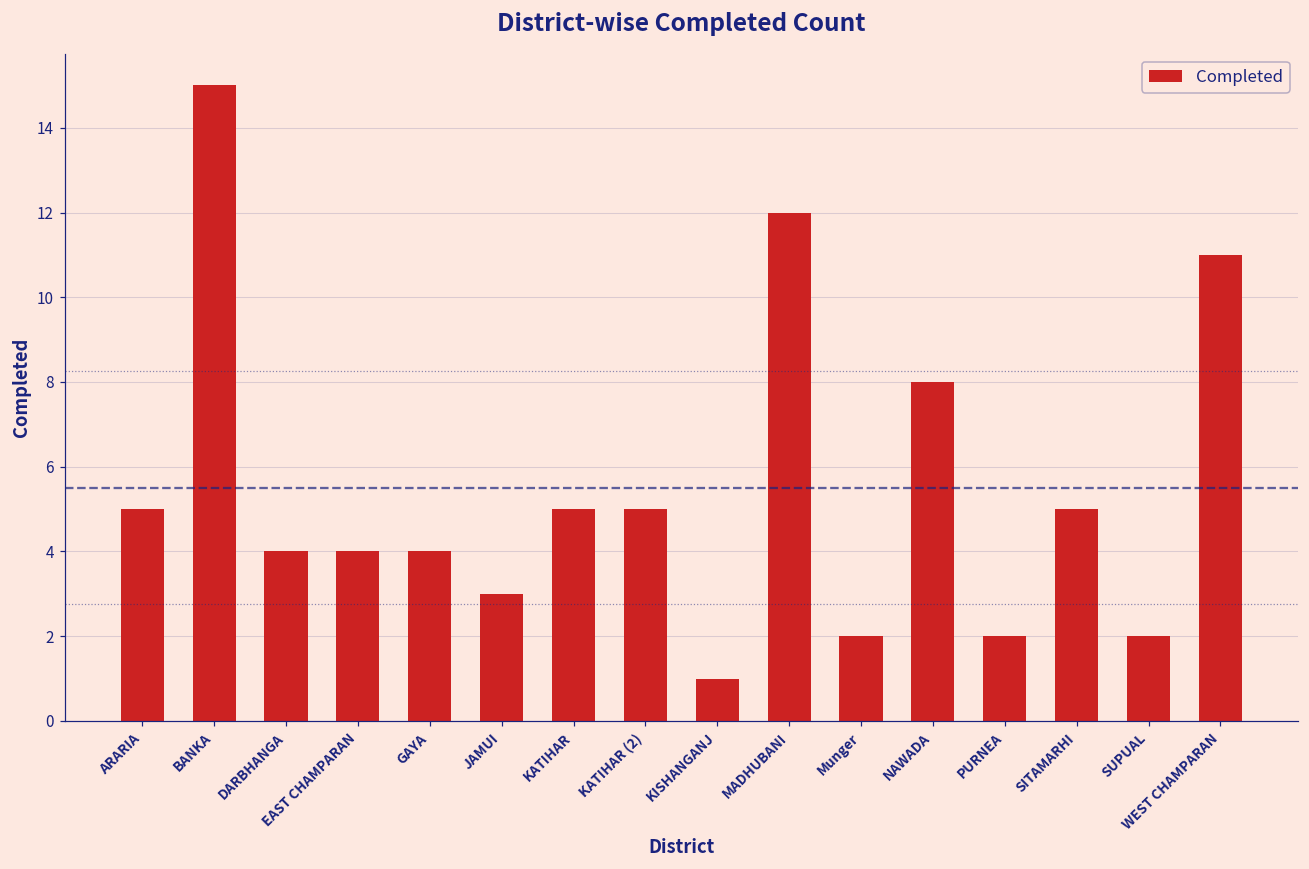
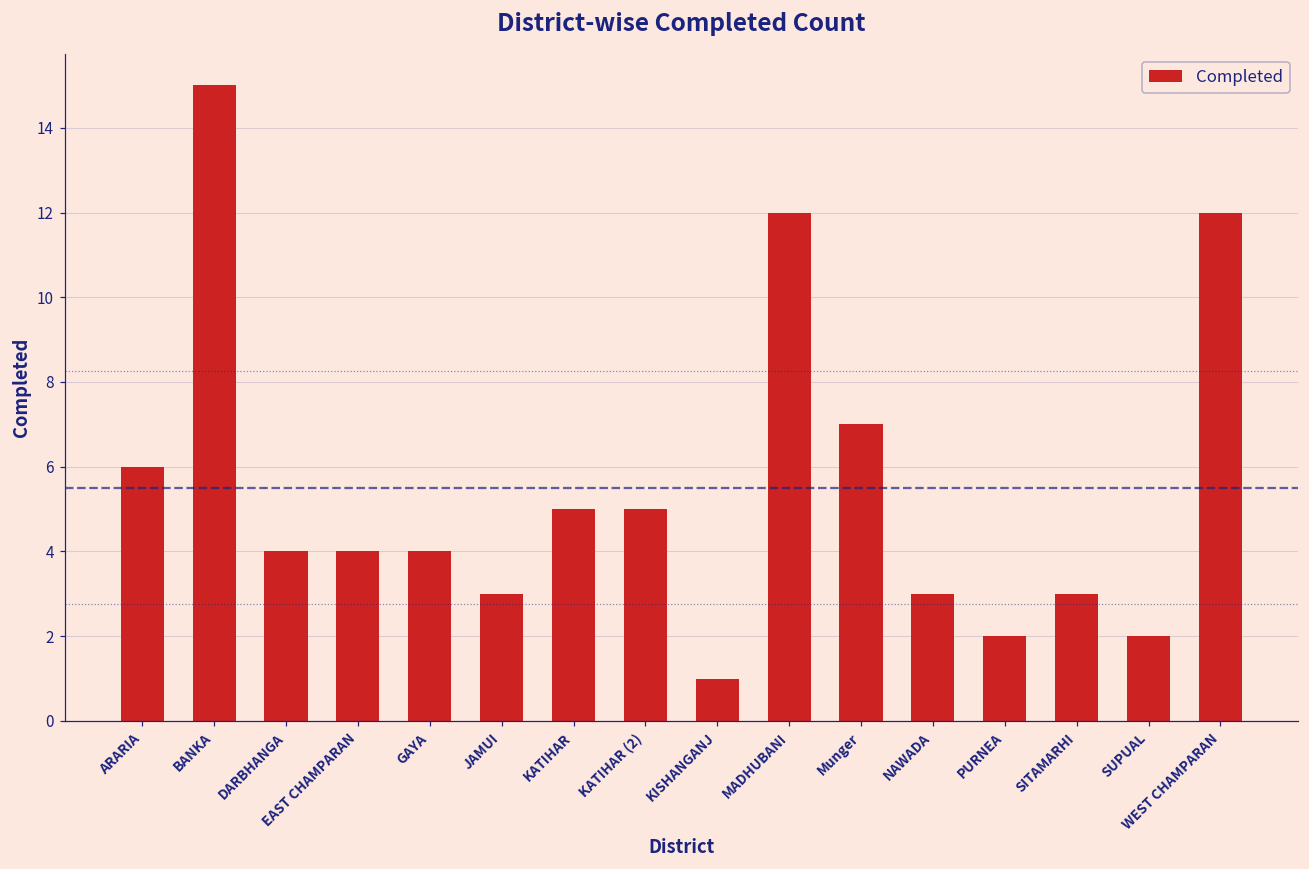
ARARIA: 5 -> 6
Munger: 2 -> 7
NAWADA: 8 -> 3
SITAMARHI: 5 -> 3
WEST CHAMPARAN: 11 -> 12
